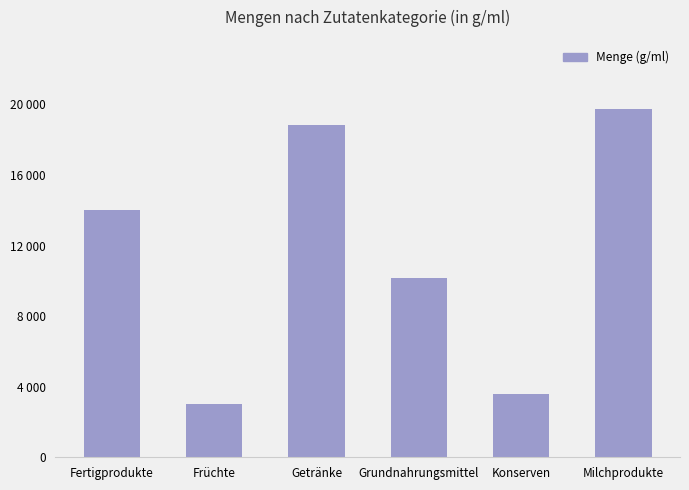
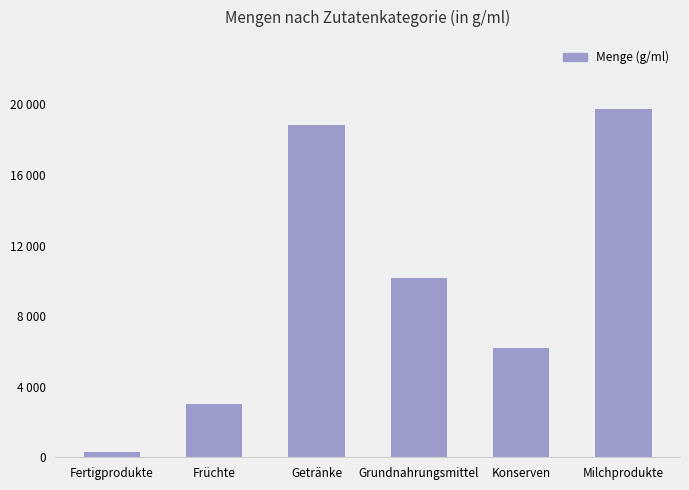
Fertigprodukte: 14000 -> 300
Konserven: 3600 -> 6200
